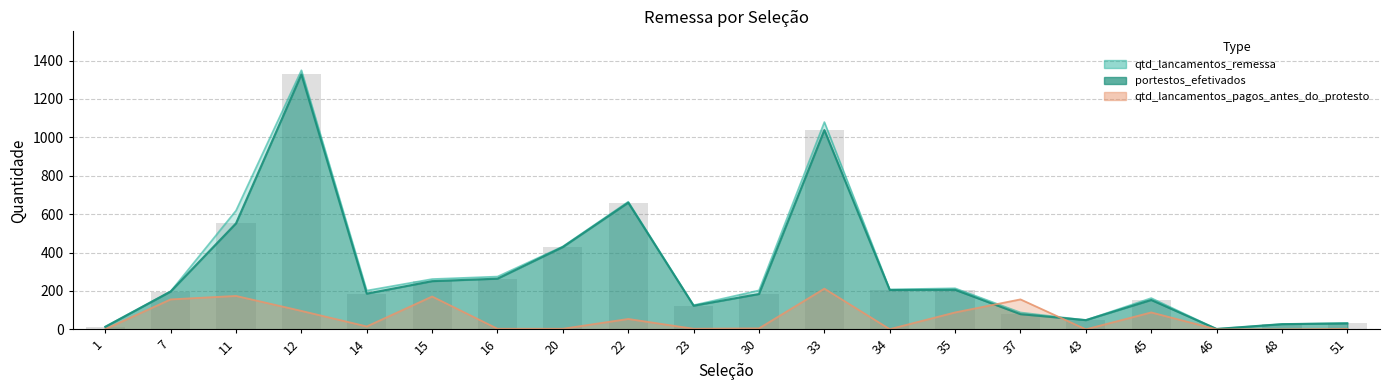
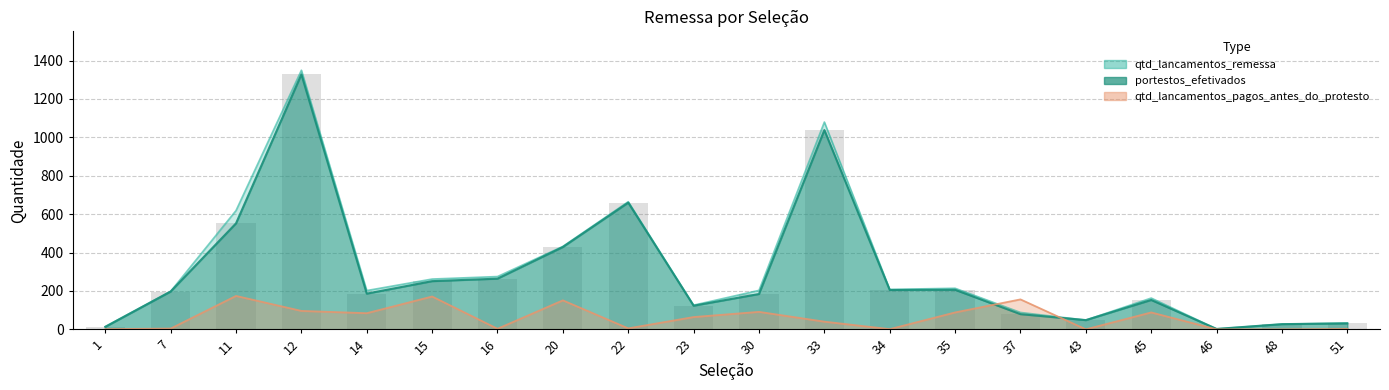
qtd_lancamentos_pagos_antes_do_protesto, 7: 160 -> 0
qtd_lancamentos_pagos_antes_do_protesto, 14: 20 -> 80
qtd_lancamentos_pagos_antes_do_protesto, 20: 0 -> 150
qtd_lancamentos_pagos_antes_do_protesto, 22: 50 -> 10
qtd_lancamentos_pagos_antes_do_protesto, 23: 0 -> 60
qtd_lancamentos_pagos_antes_do_protesto, 30: 10 -> 90
qtd_lancamentos_pagos_antes_do_protesto, 33: 210 -> 40
